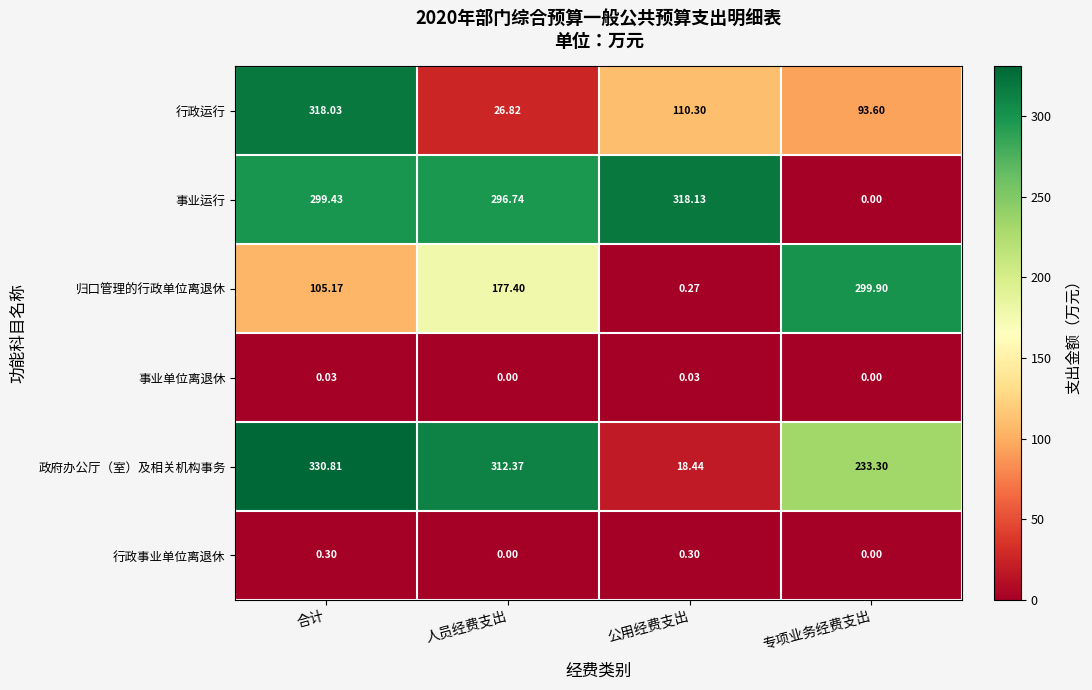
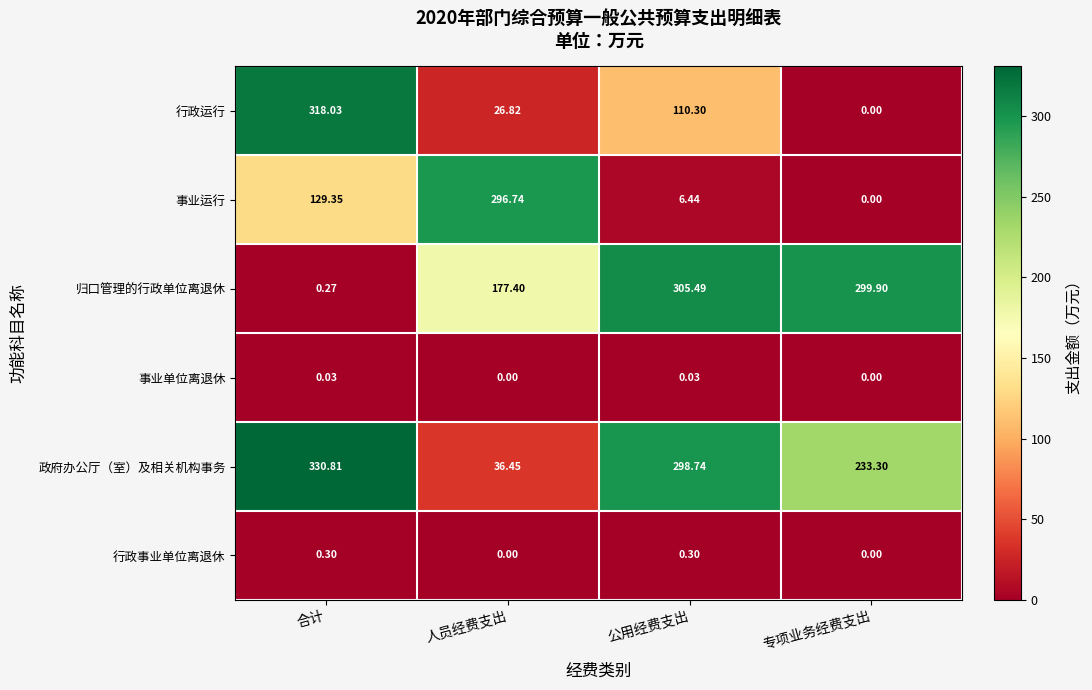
行政运行, 专项业务经费支出: 93.60 -> 0.00
事业运行, 合计: 299.43 -> 129.35
事业运行, 公用经费支出: 318.13 -> 6.44
归口管理的行政单位离退休, 合计: 105.17 -> 0.27
归口管理的行政单位离退休, 公用经费支出: 0.27 -> 305.49
政府办公厅（室）及相关机构事务, 人员经费支出: 312.37 -> 36.45
政府办公厅（室）及相关机构事务, 公用经费支出: 18.44 -> 298.74
